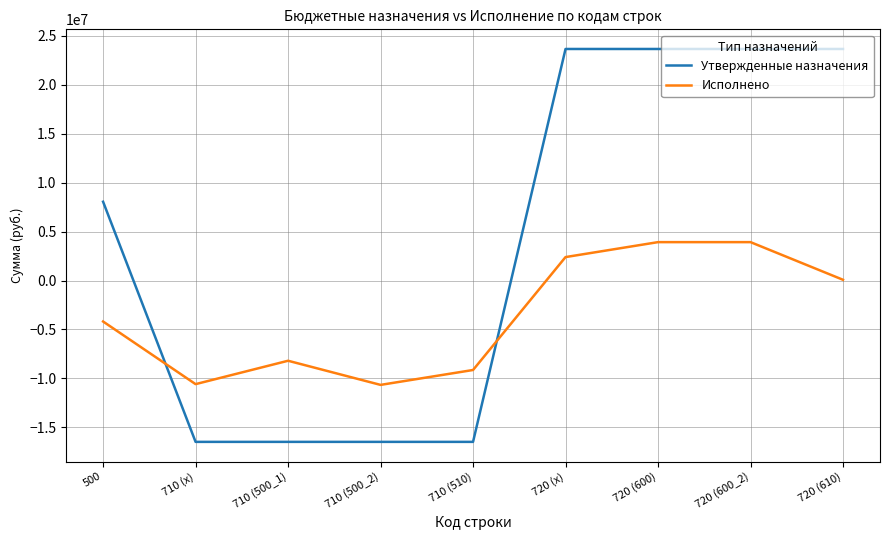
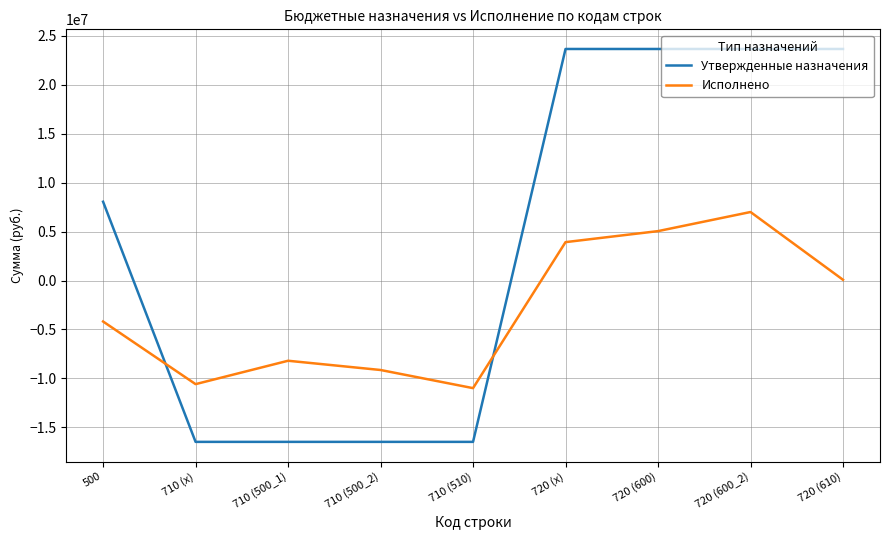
Исполнено, 710 (500_2): -11000000 -> -9000000
Исполнено, 710 (510): -9000000 -> -11000000
Исполнено, 720 (x): 2000000 -> 4000000
Исполнено, 720 (600): 4000000 -> 5000000
Исполнено, 720 (600_2): 4000000 -> 7000000
